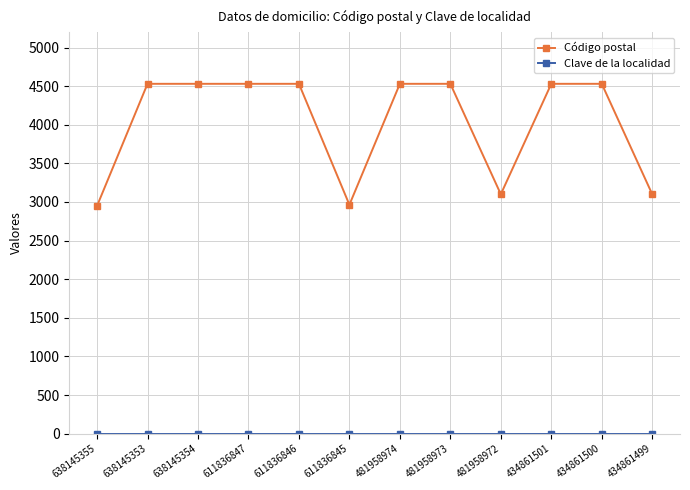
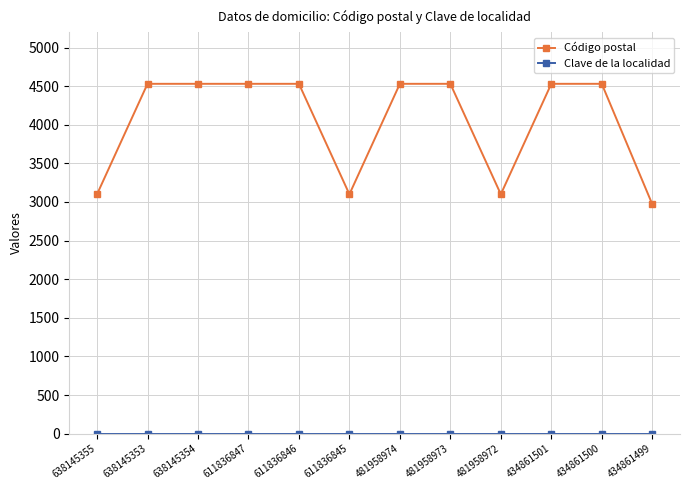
Código postal, 638145355: 2900 -> 3100
Código postal, 611836845: 3000 -> 3100
Código postal, 434861499: 3100 -> 3000
